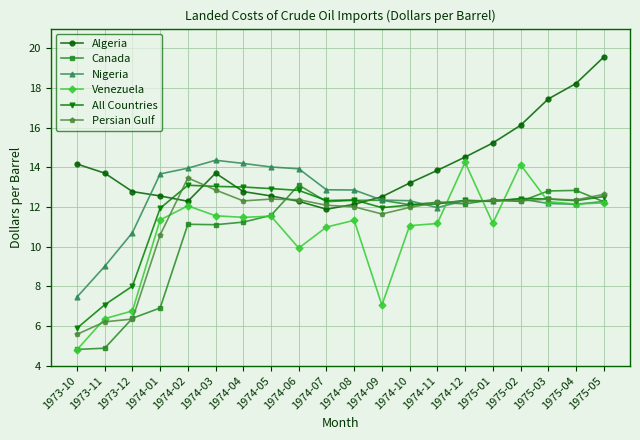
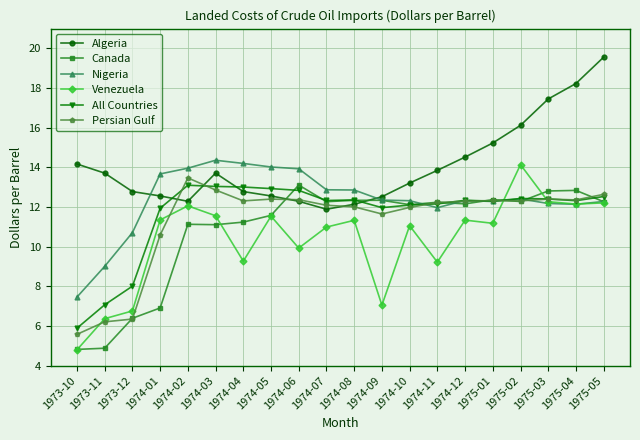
Venezuela, 1974-04: 11.5 -> 9.3
Venezuela, 1974-11: 11.2 -> 9.2
Venezuela, 1974-12: 14.3 -> 11.3
